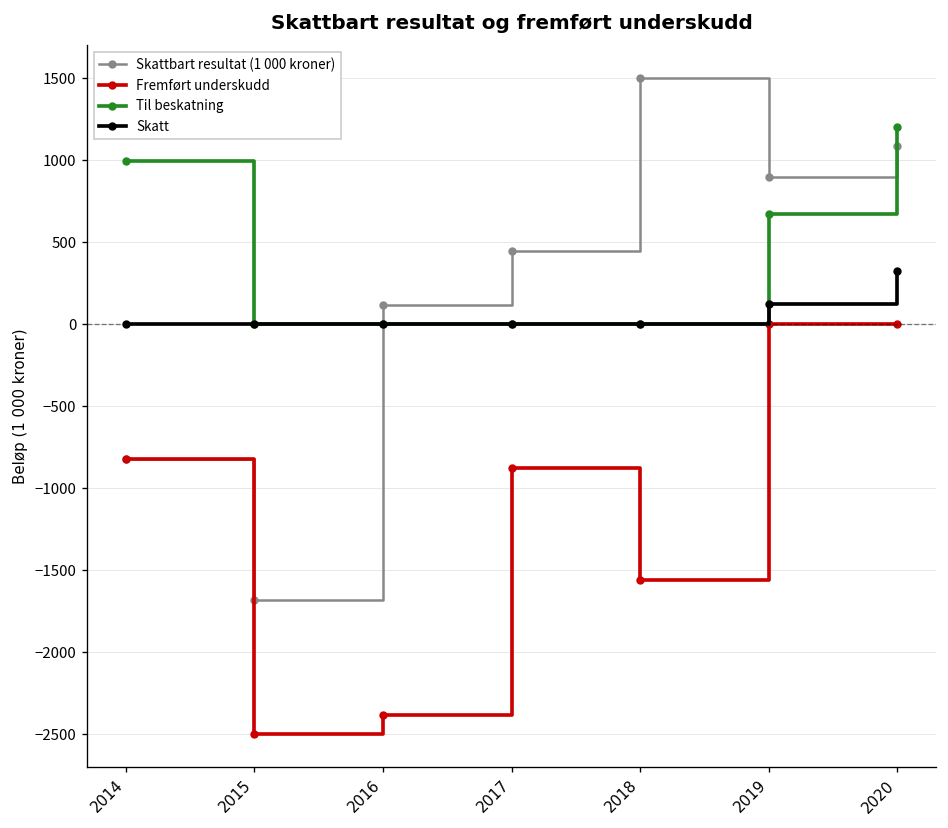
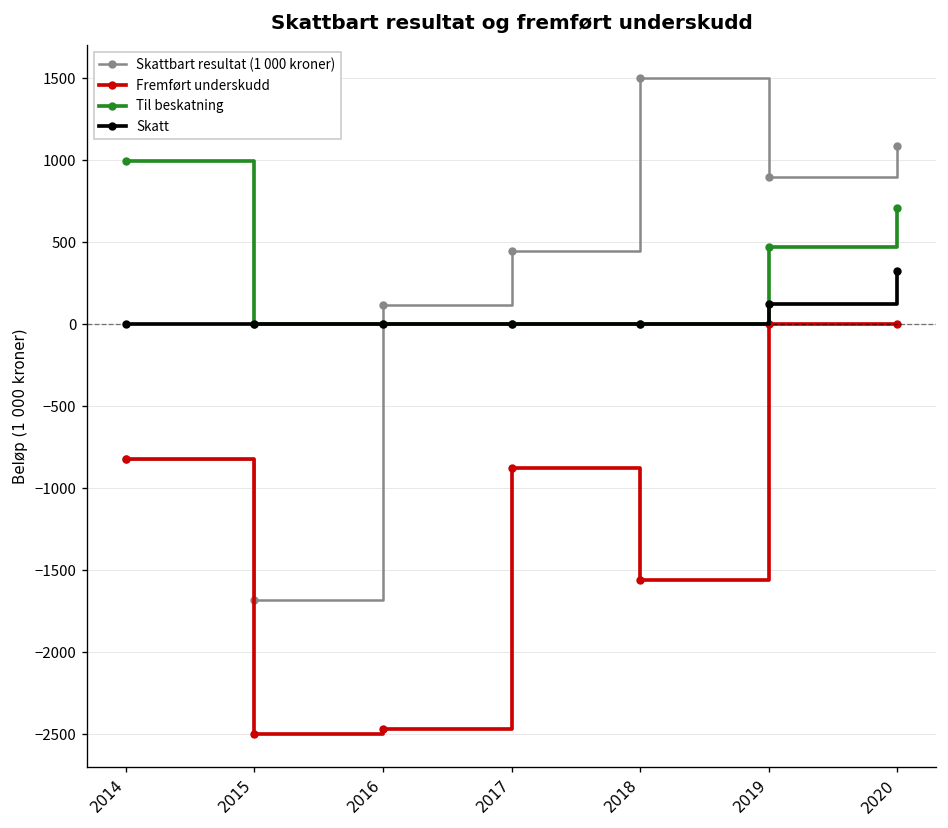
Fremført underskudd, 2016: -2380 -> -2470
Til beskatning, 2019: 670 -> 470
Til beskatning, 2020: 1200 -> 710
